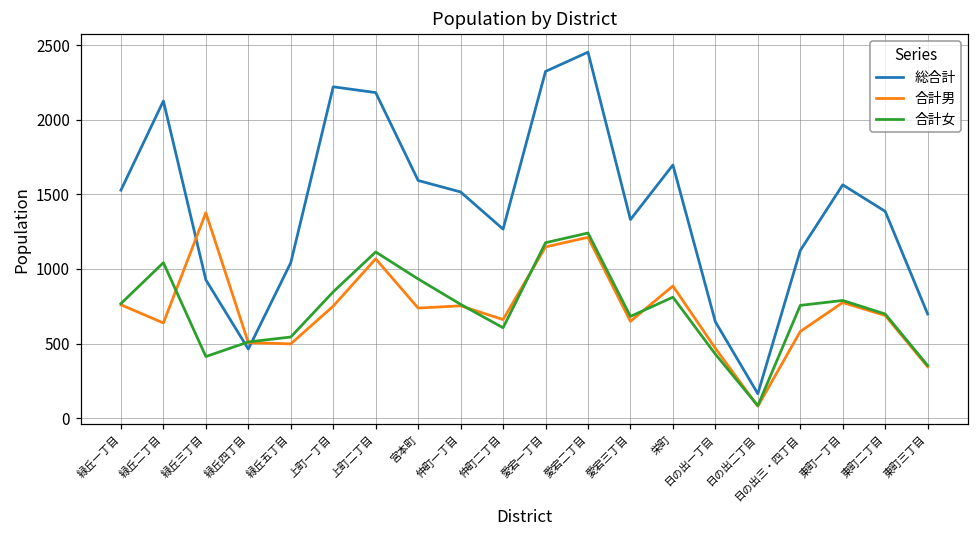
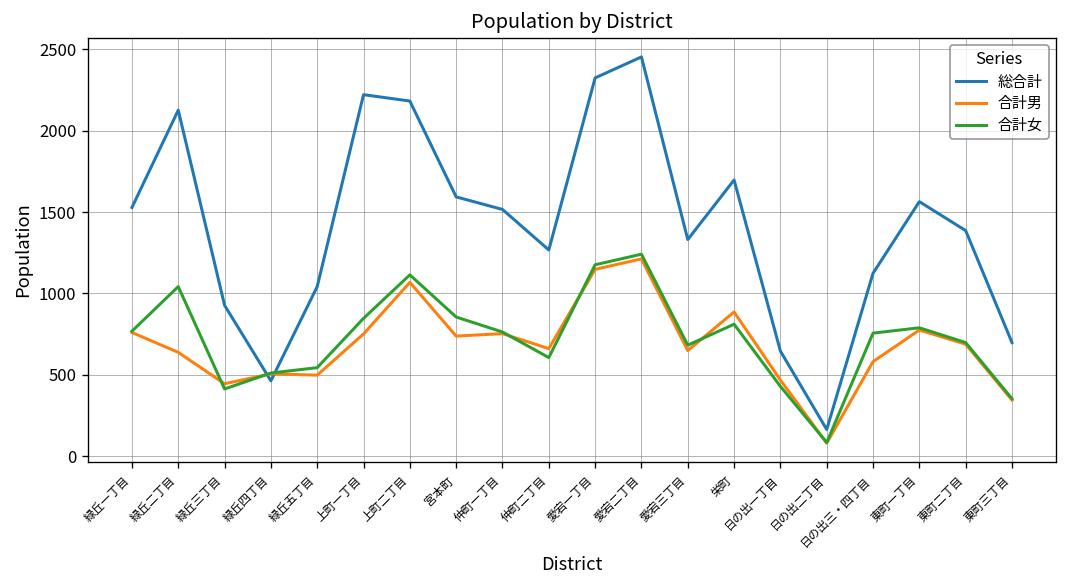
合計男, 緑丘三丁目: 1380 -> 450
合計女, 宮本町: 930 -> 860
